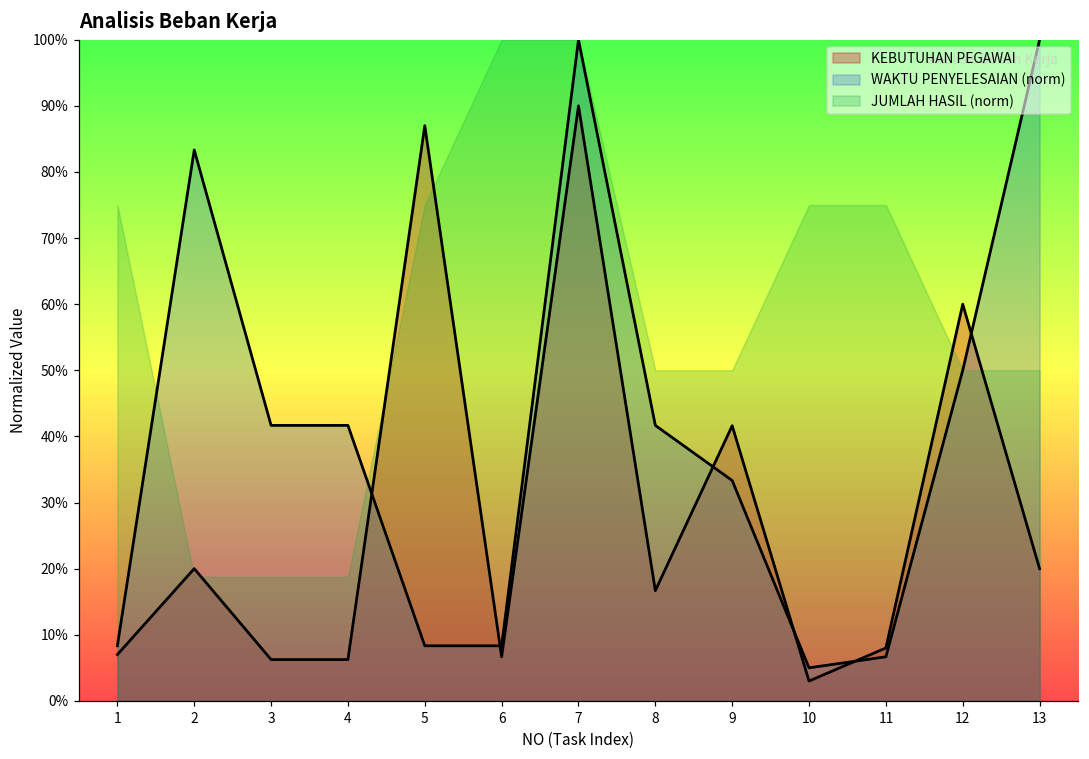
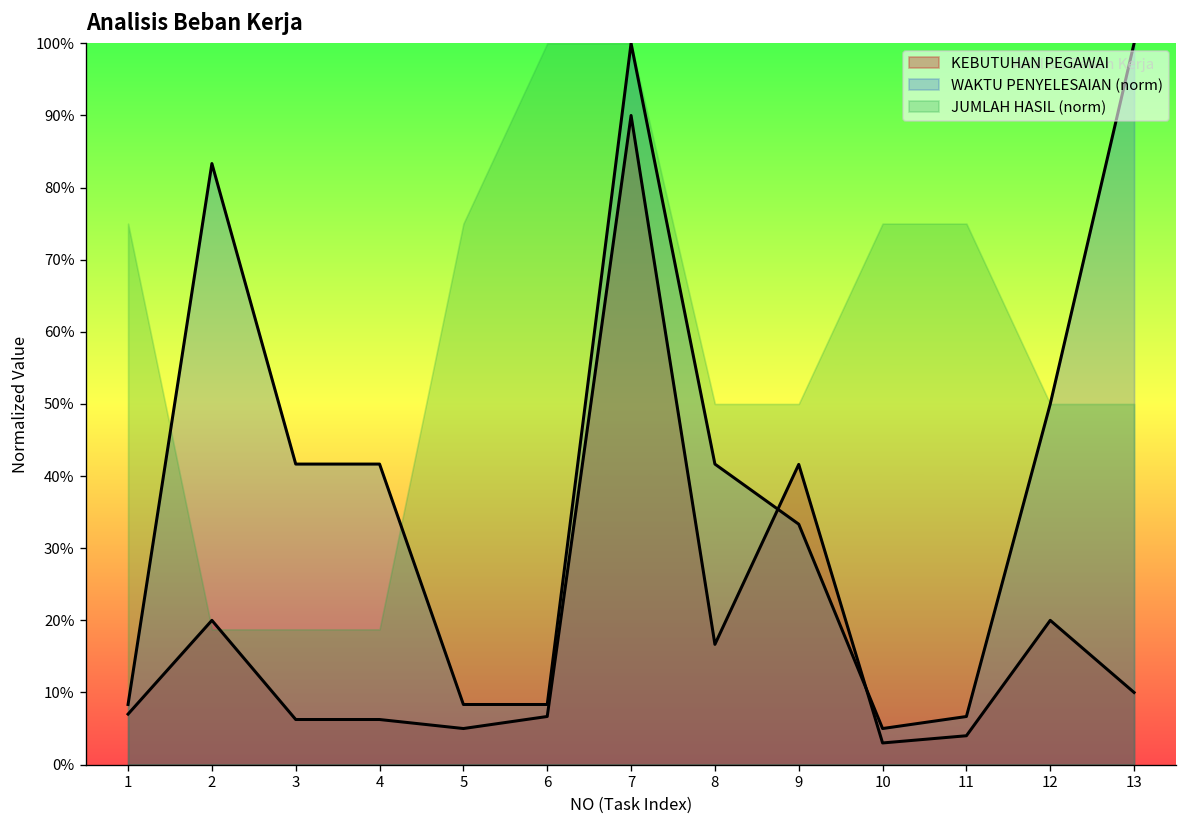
KEBUTUHAN PEGAWAI, 5: 87% -> 5%
KEBUTUHAN PEGAWAI, 11: 8% -> 4%
KEBUTUHAN PEGAWAI, 12: 60% -> 20%
KEBUTUHAN PEGAWAI, 13: 20% -> 10%
